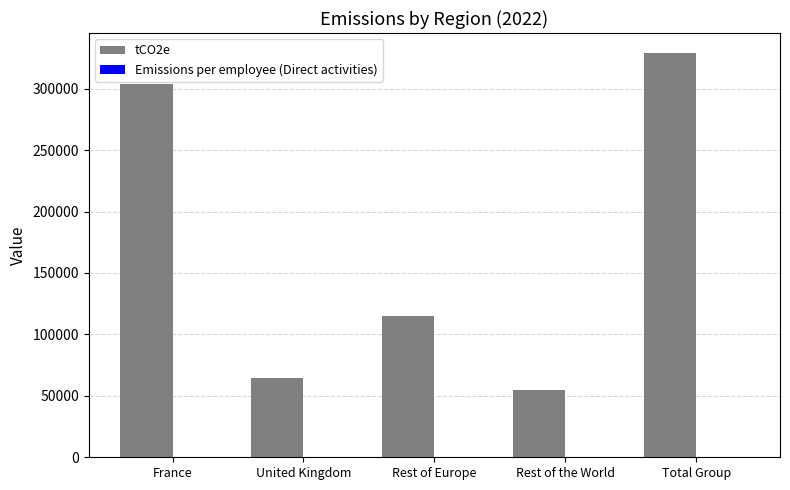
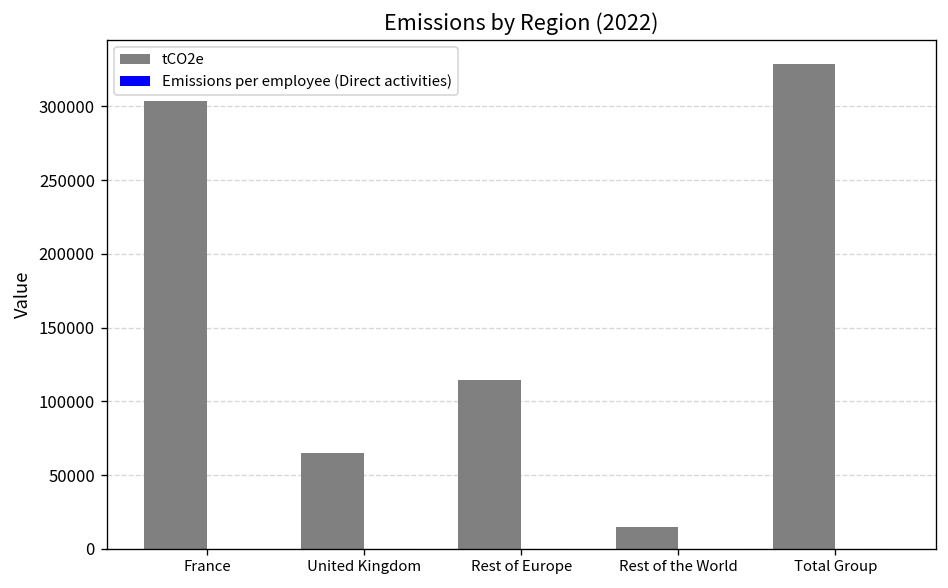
tCO2e, Rest of the World: 55000 -> 14000
